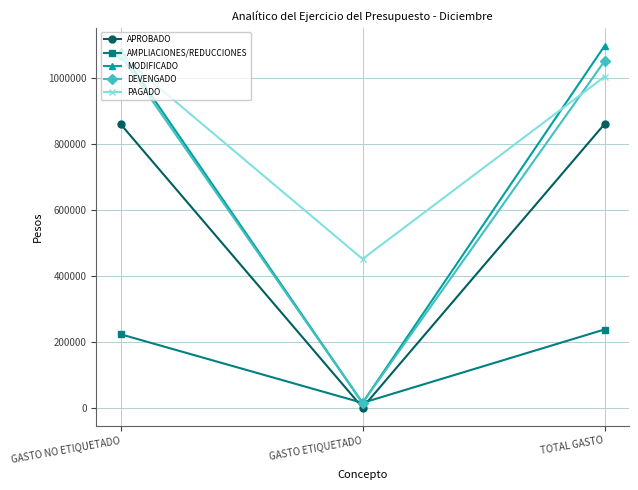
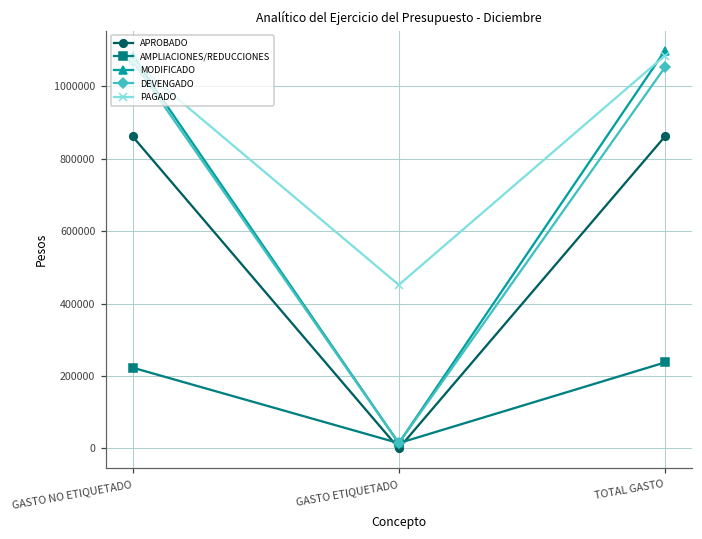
PAGADO, TOTAL GASTO: 1010000 -> 1080000
